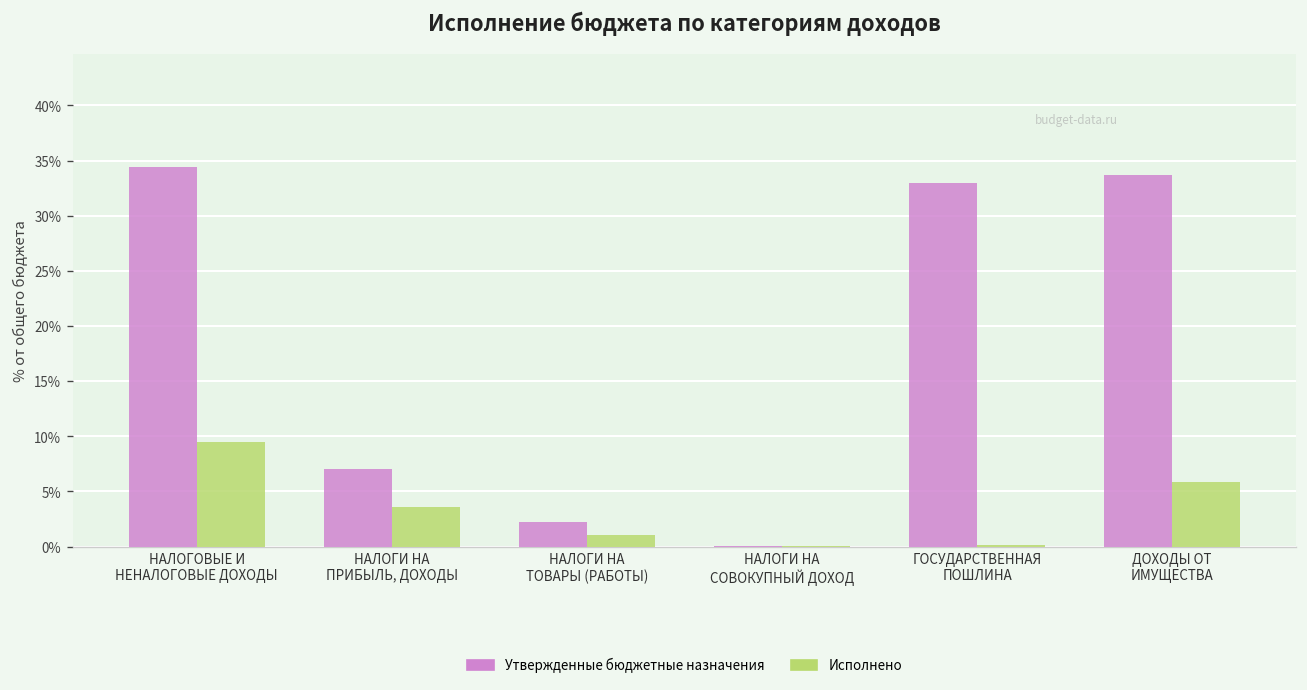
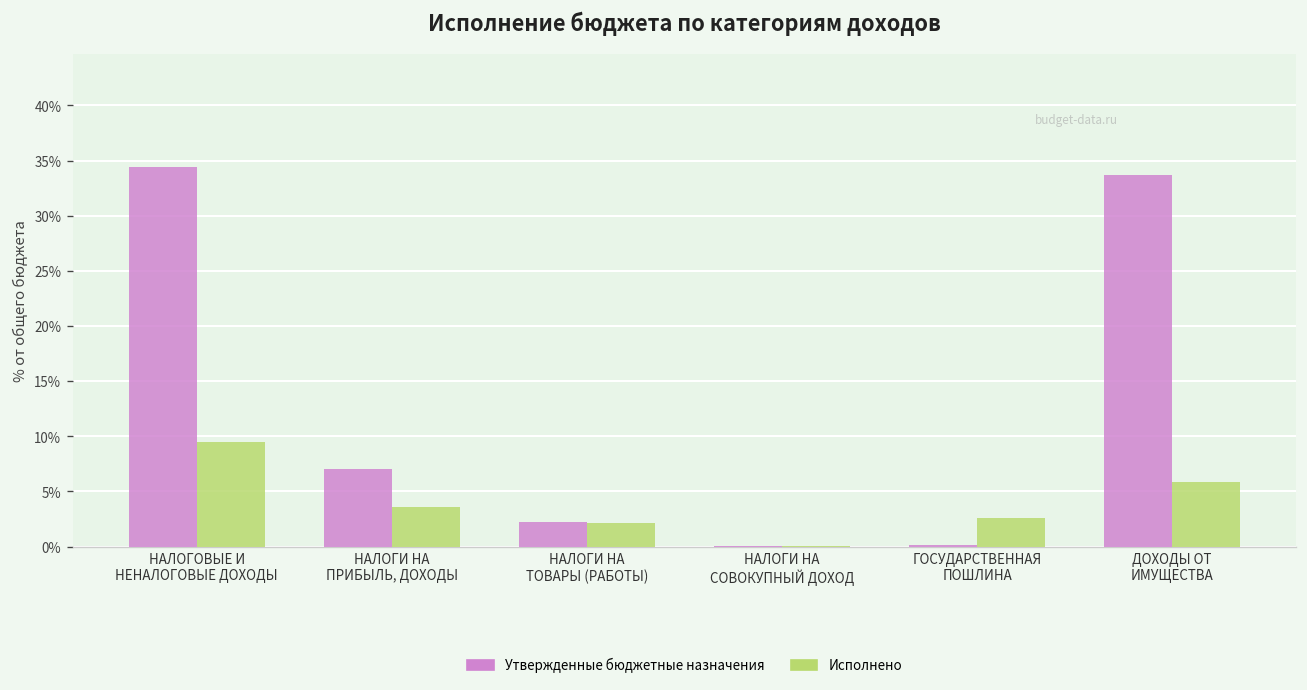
Исполнено, НАЛОГИ НА ТОВАРЫ (РАБОТЫ): 1% -> 2%
Утвержденные бюджетные назначения, ГОСУДАРСТВЕННАЯ ПОШЛИНА: 33% -> 0%
Исполнено, ГОСУДАРСТВЕННАЯ ПОШЛИНА: 0% -> 3%
